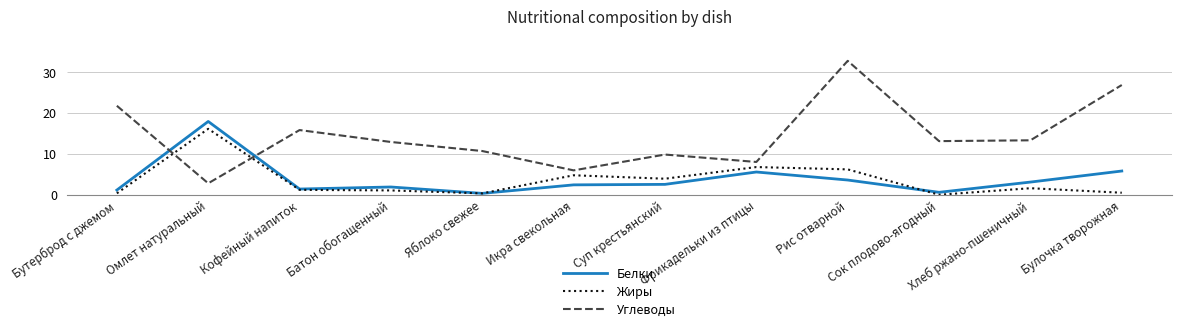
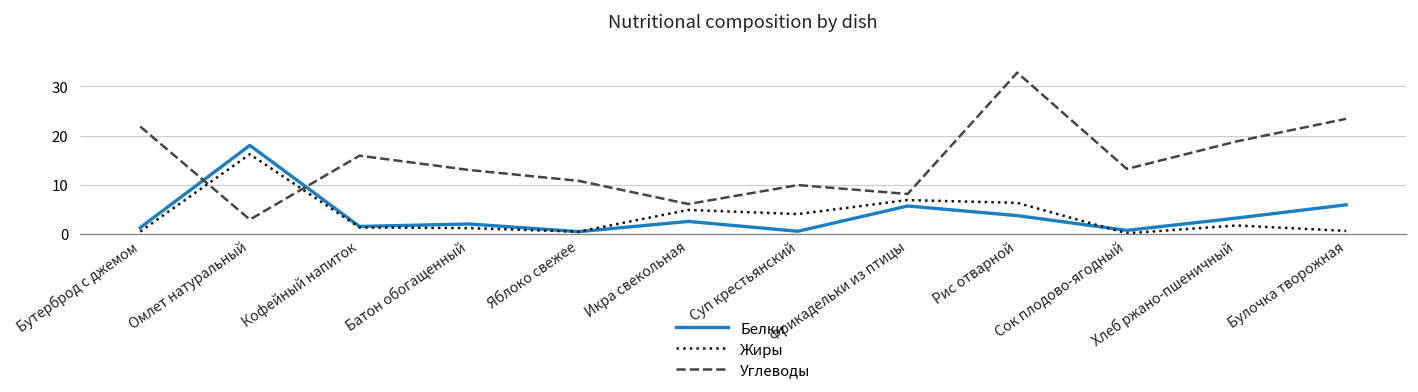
Белки, Суп крестьянский: 3 -> 1
Углеводы, Хлеб ржано-пшеничный: 13 -> 19
Углеводы, Булочка творожная: 27 -> 23
